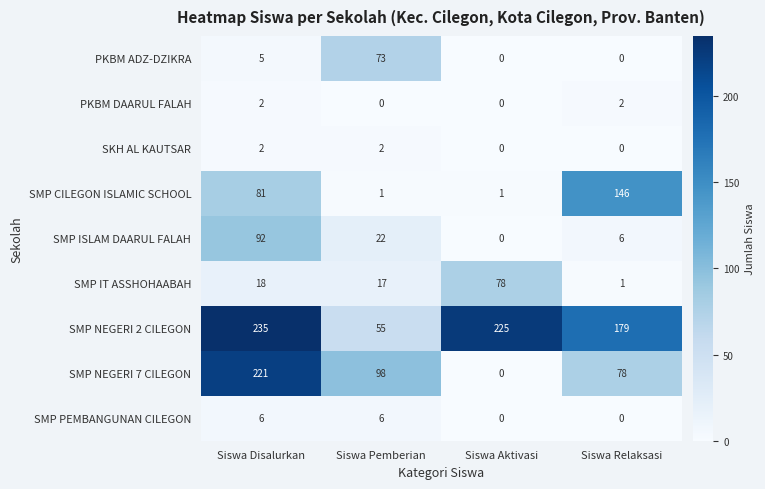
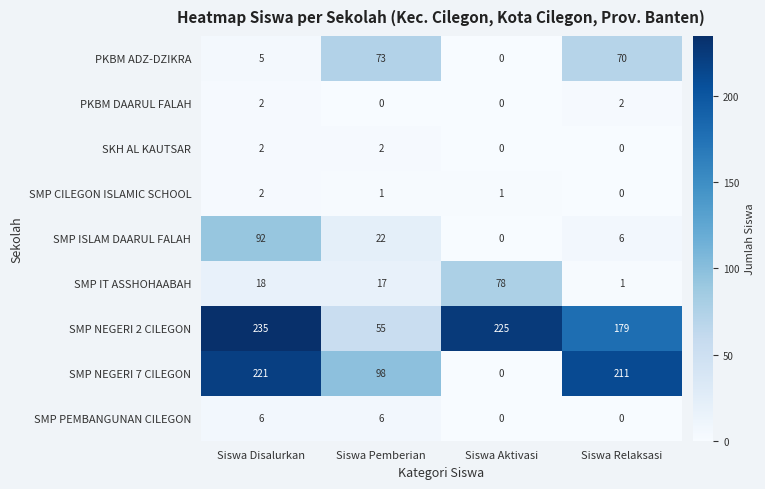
PKBM ADZ-DZIKRA, Siswa Relaksasi: 0 -> 70
SMP CILEGON ISLAMIC SCHOOL, Siswa Disalurkan: 81 -> 2
SMP CILEGON ISLAMIC SCHOOL, Siswa Relaksasi: 146 -> 0
SMP NEGERI 7 CILEGON, Siswa Relaksasi: 78 -> 211
